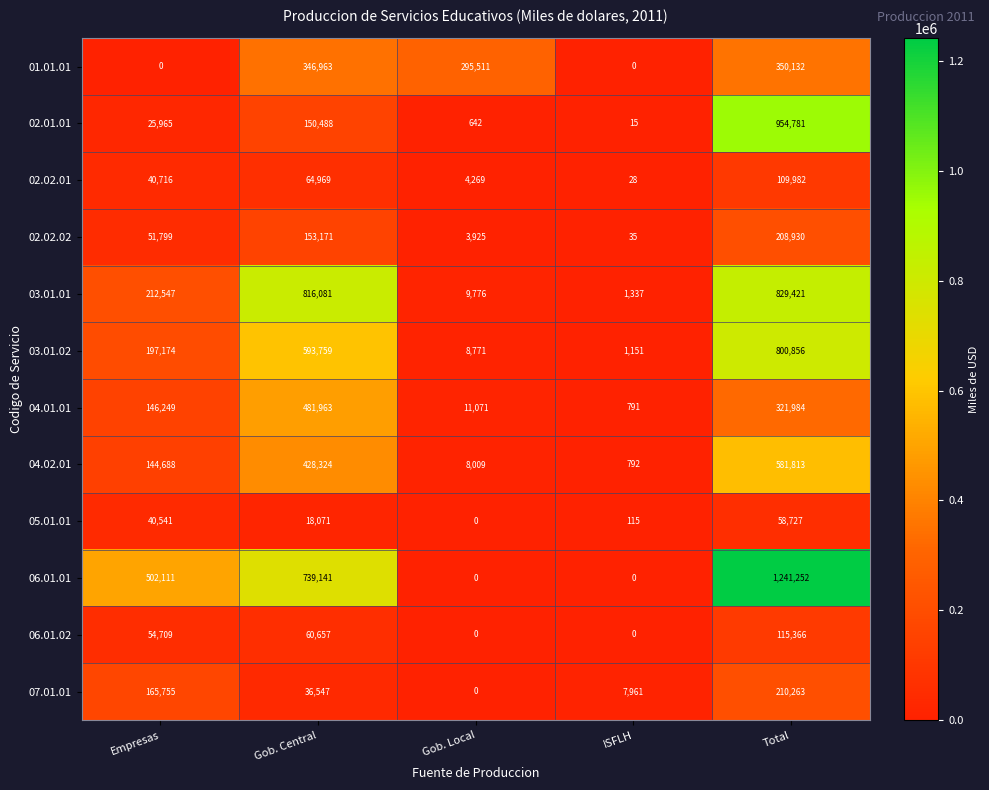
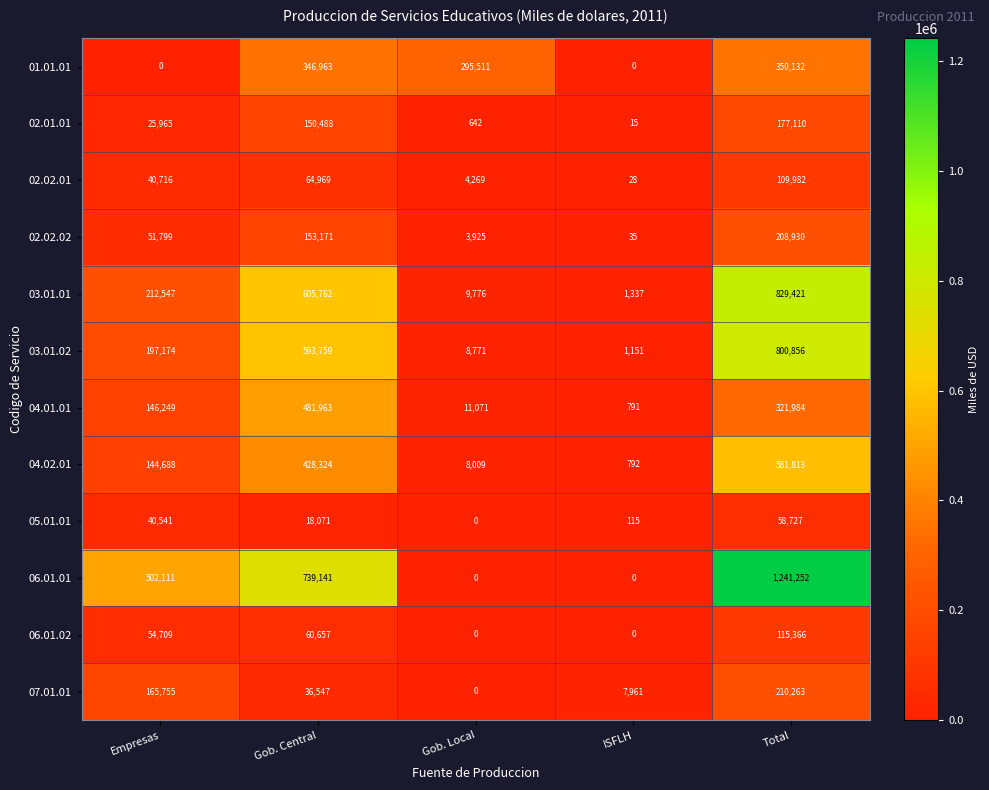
02.01.01, Total: 954,781 -> 177,110
03.01.01, Gob. Central: 816,081 -> 605,762
